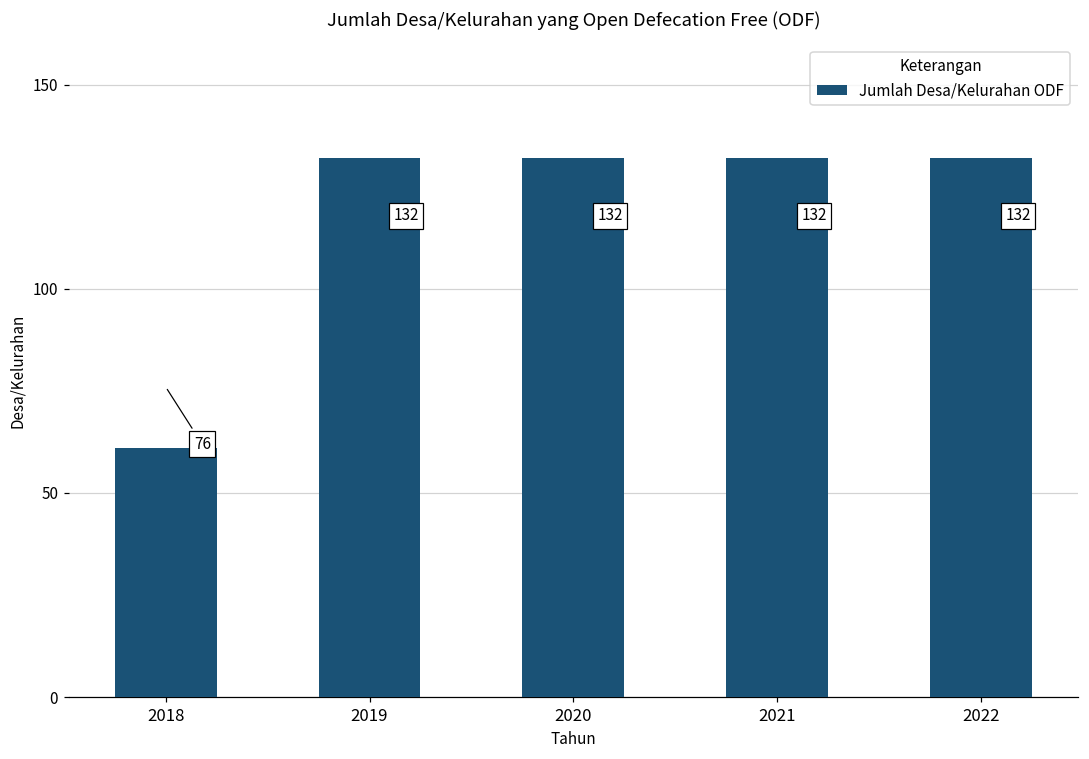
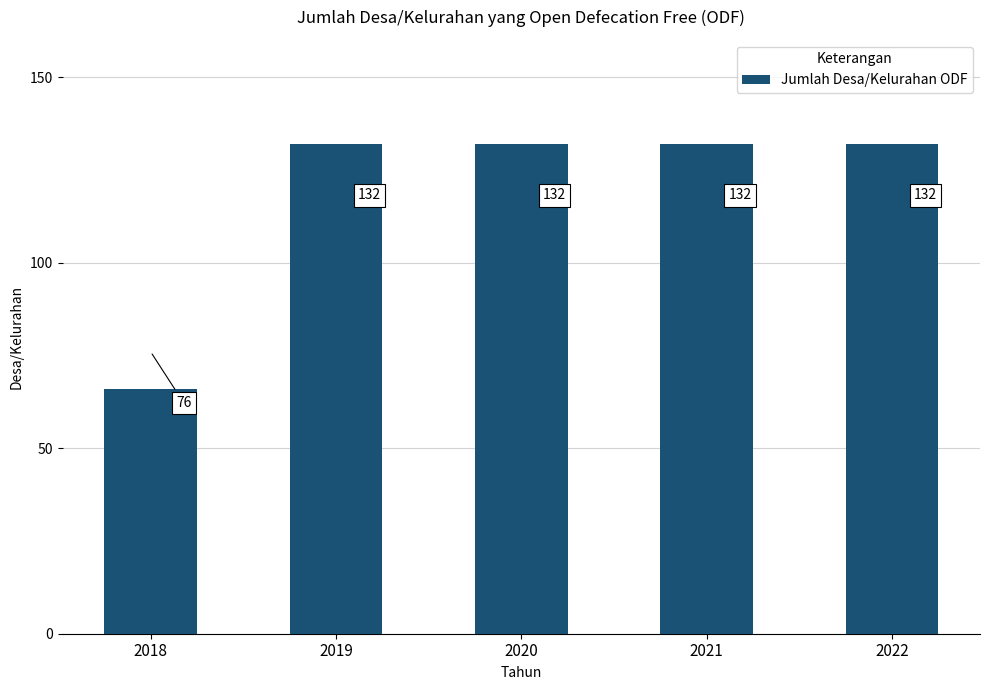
2018: 61 -> 66
